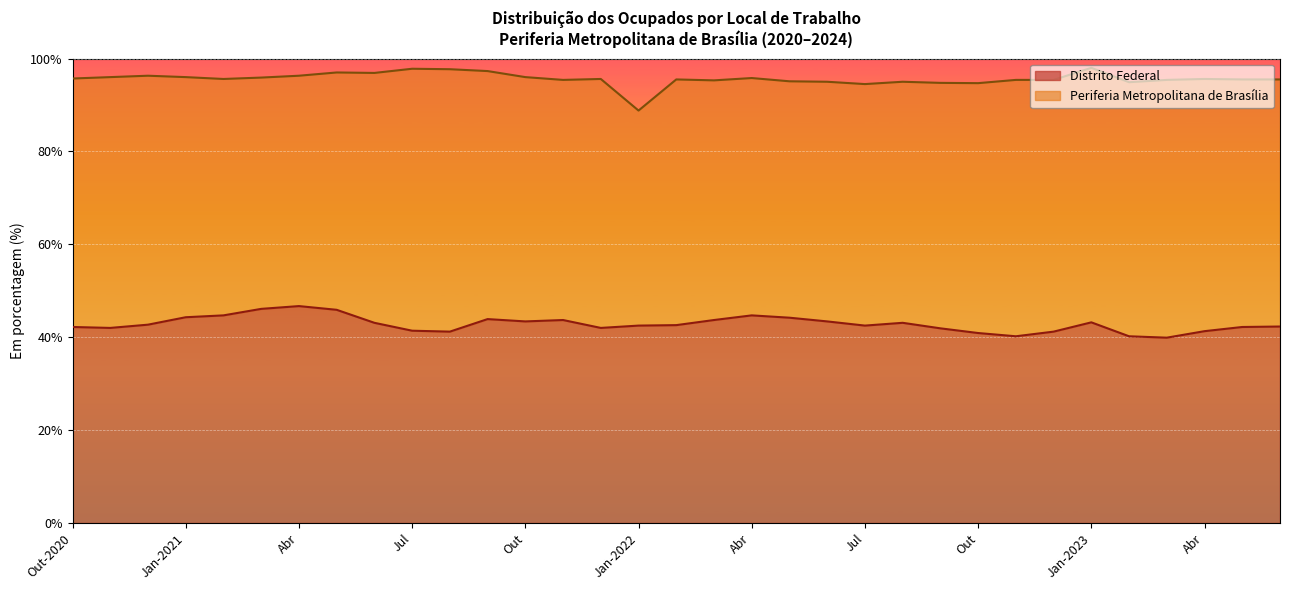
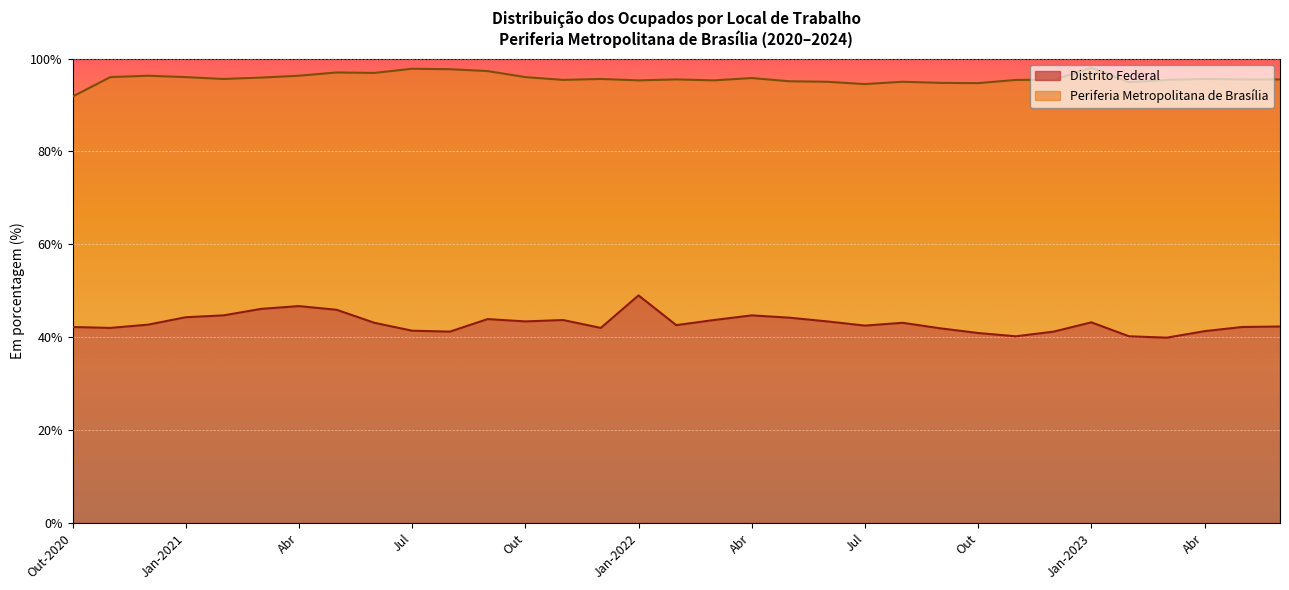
Periferia Metropolitana de Brasília, Out-2020: 54% -> 50%
Distrito Federal, Jan-2022: 43% -> 49%
